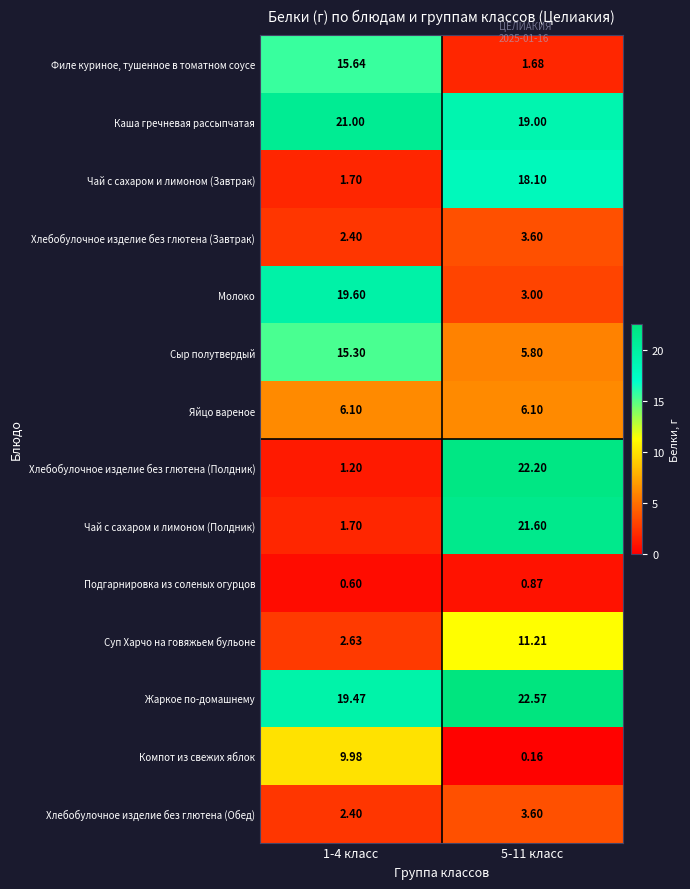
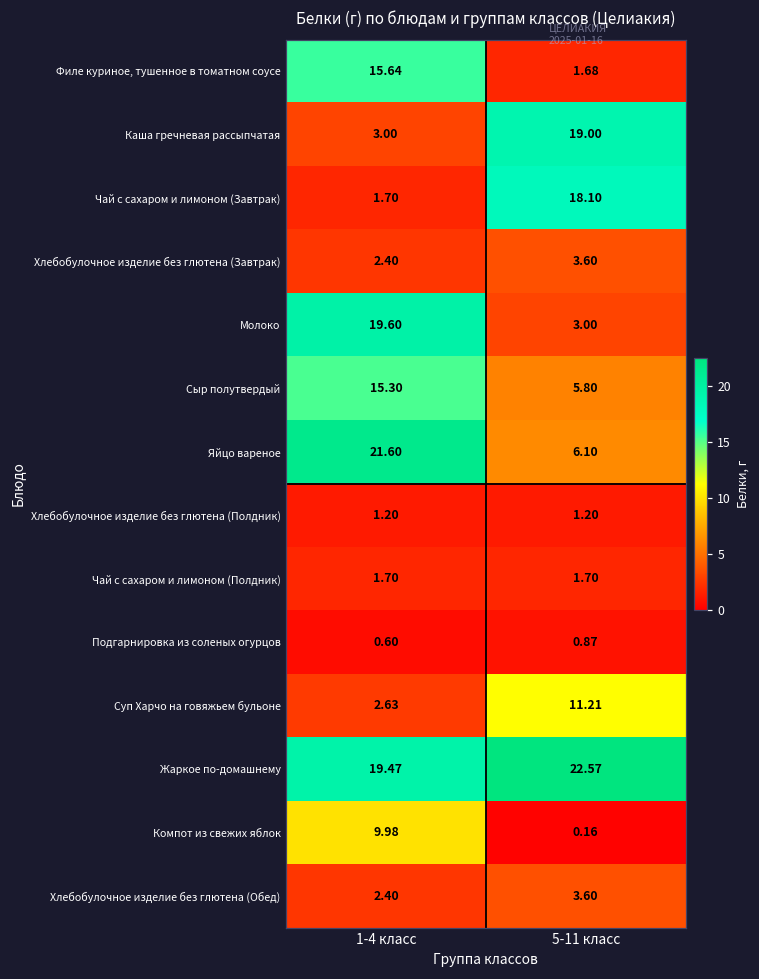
Каша гречневая рассыпчатая, 1-4 класс: 21.00 -> 3.00
Яйцо вареное, 1-4 класс: 6.10 -> 21.60
Хлебобулочное изделие без глютена (Полдник), 5-11 класс: 22.20 -> 1.20
Чай с сахаром и лимоном (Полдник), 5-11 класс: 21.60 -> 1.70
